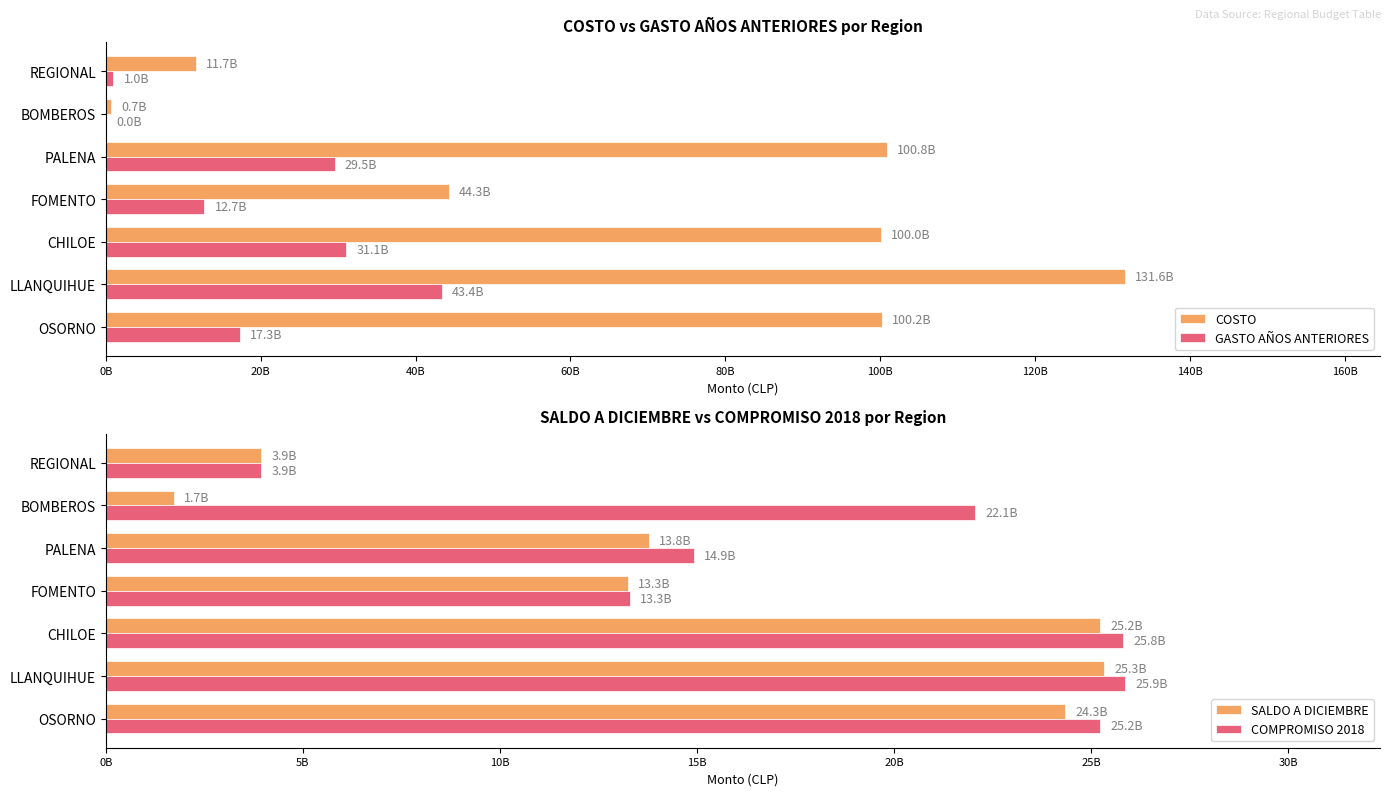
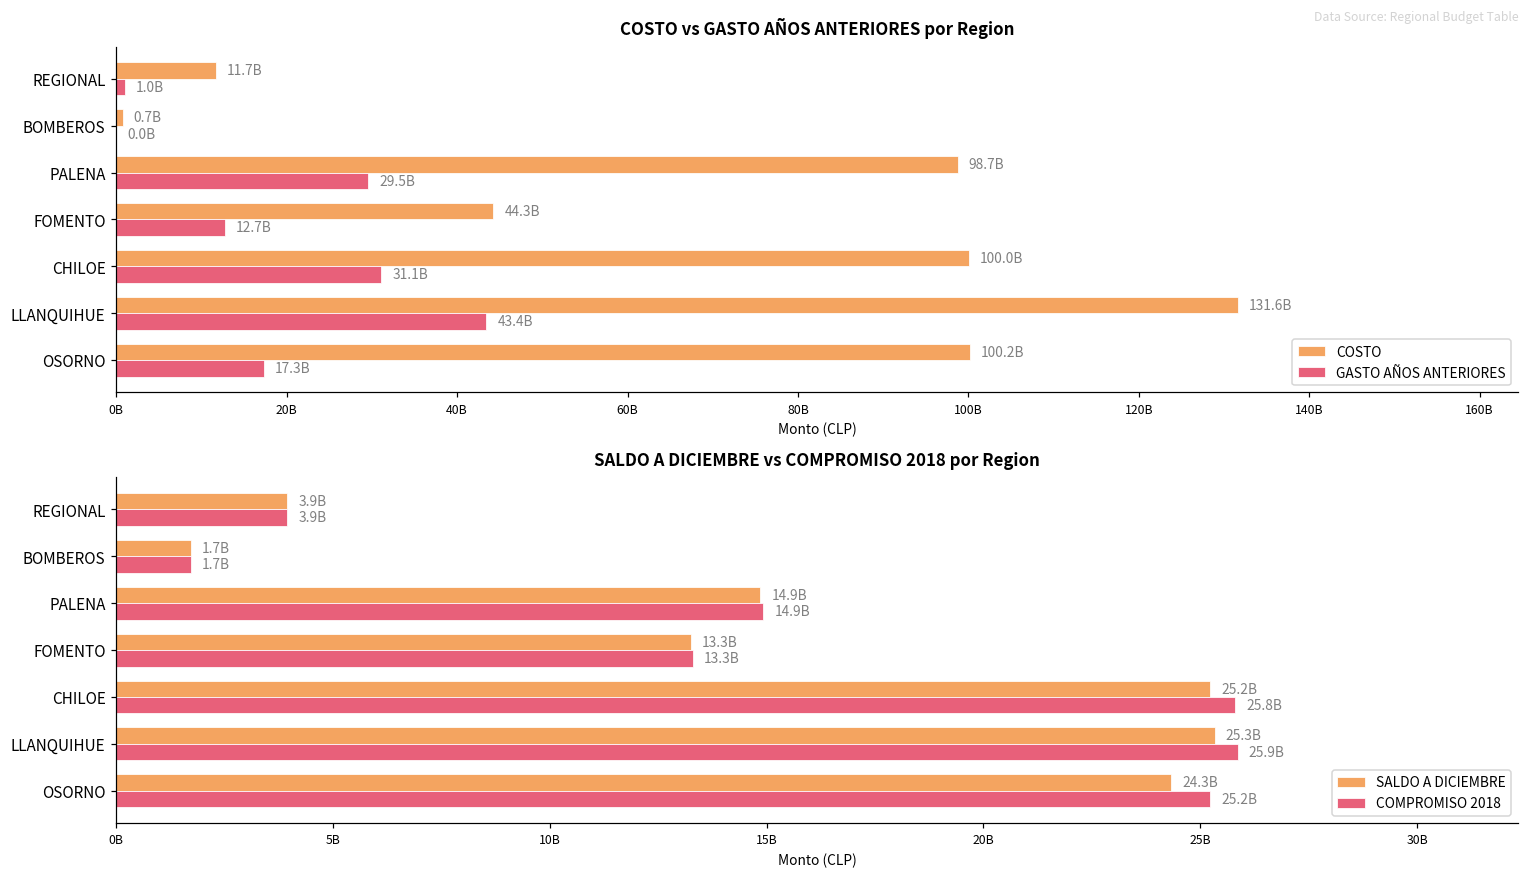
COSTO vs GASTO AÑOS ANTERIORES por Region, COSTO, PALENA: 100.8B -> 98.7B
SALDO A DICIEMBRE vs COMPROMISO 2018 por Region, COMPROMISO 2018, BOMBEROS: 22.1B -> 1.7B
SALDO A DICIEMBRE vs COMPROMISO 2018 por Region, SALDO A DICIEMBRE, PALENA: 13.8B -> 14.9B
